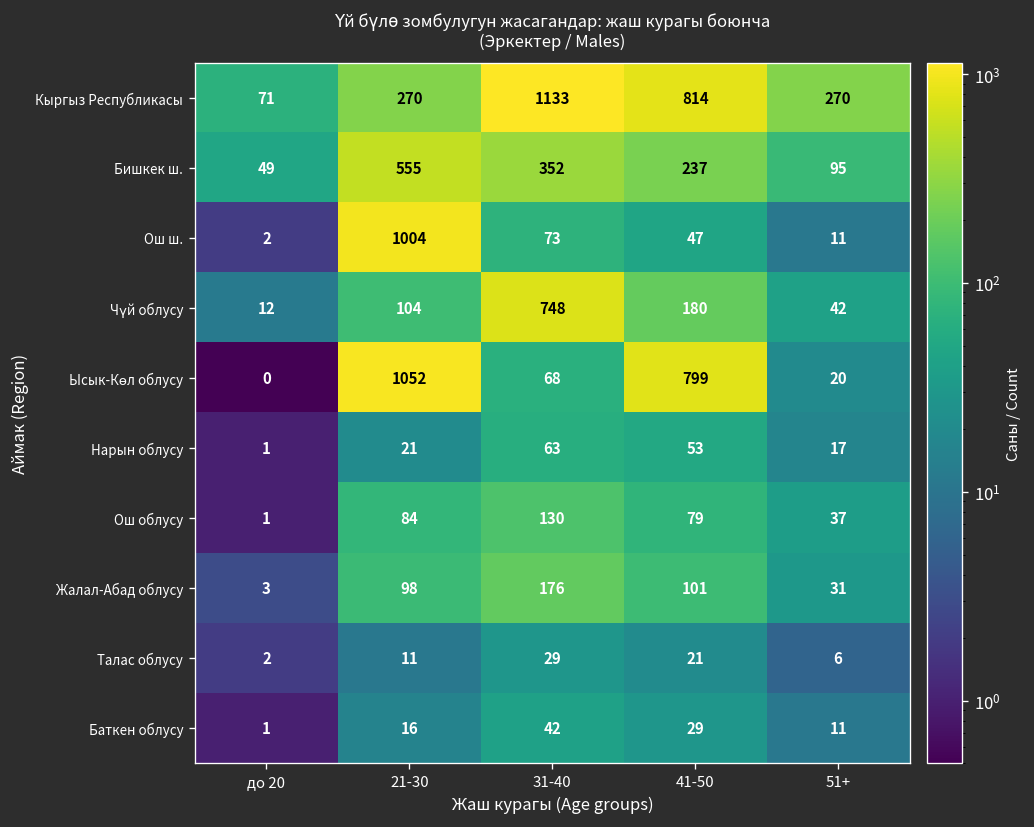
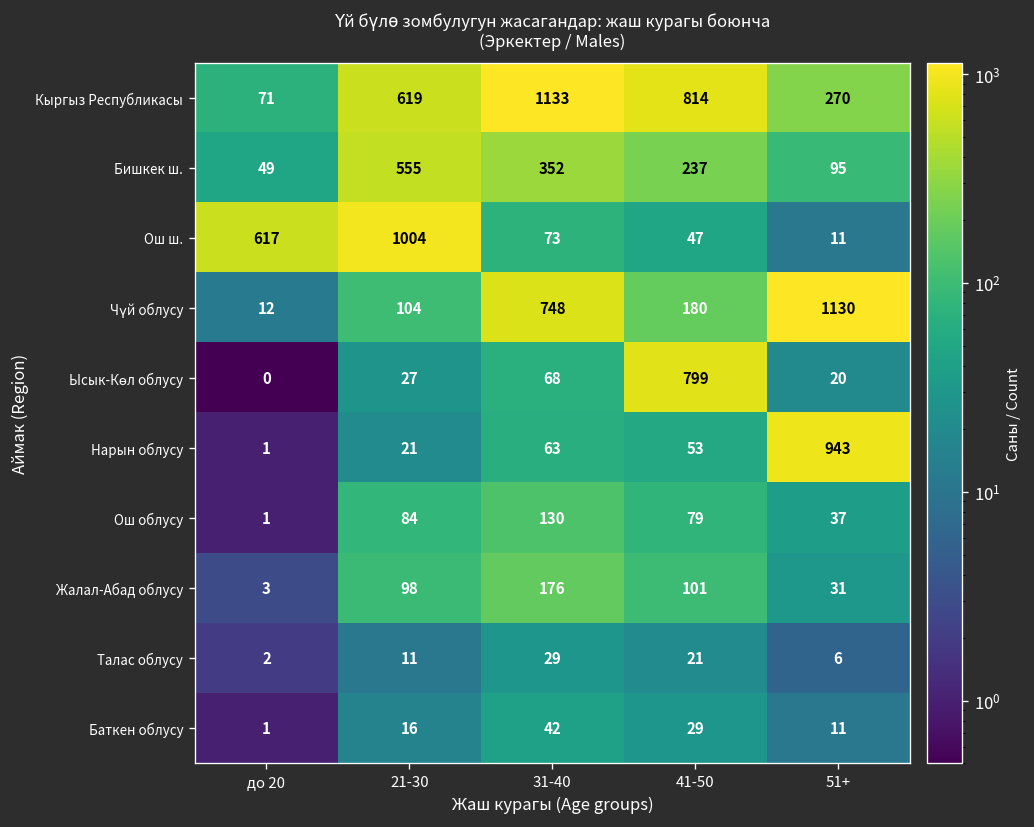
Кыргыз Республикасы, 21-30: 270 -> 619
Ош ш., до 20: 2 -> 617
Чүй облусу, 51+: 42 -> 1130
Ысык-Көл облусу, 21-30: 1052 -> 27
Нарын облусу, 51+: 17 -> 943
